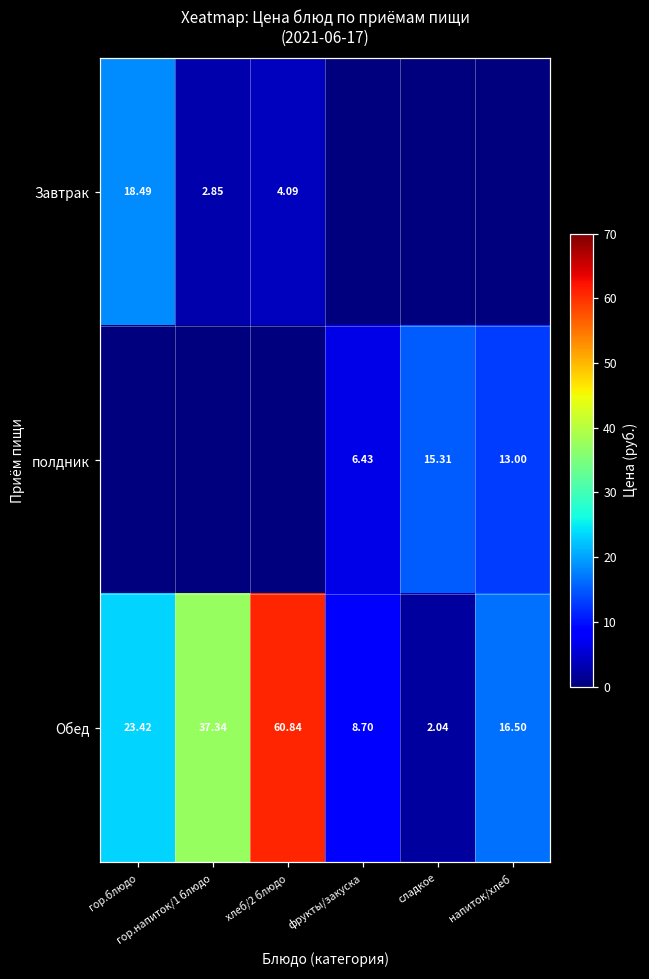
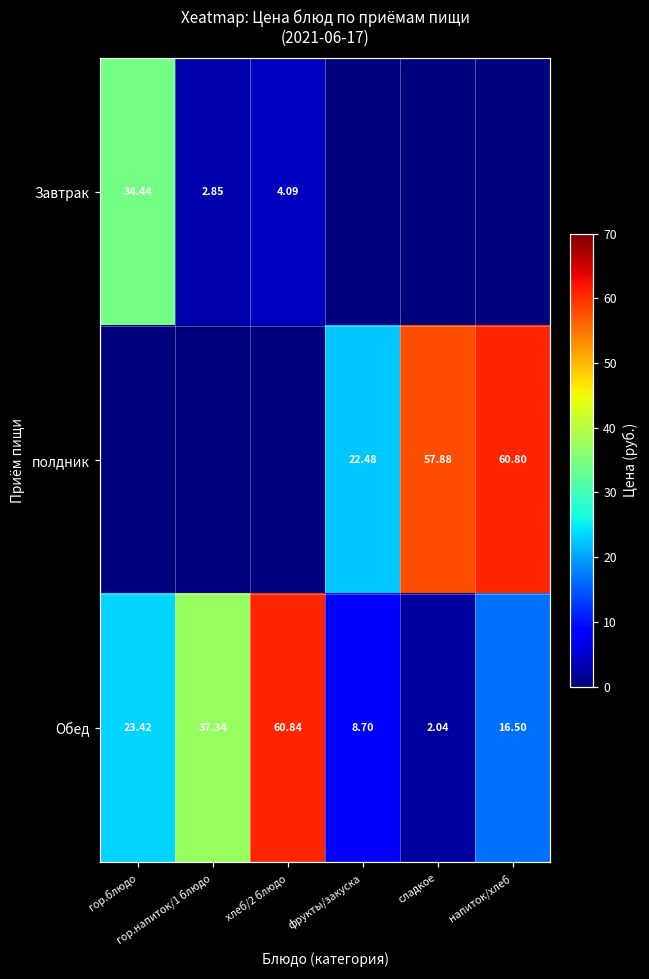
Завтрак, гор.блюдо: 18.49 -> 34.44
полдник, фрукты/закуска: 6.43 -> 22.48
полдник, сладкое: 15.31 -> 57.88
полдник, напиток/хлеб: 13.00 -> 60.80
